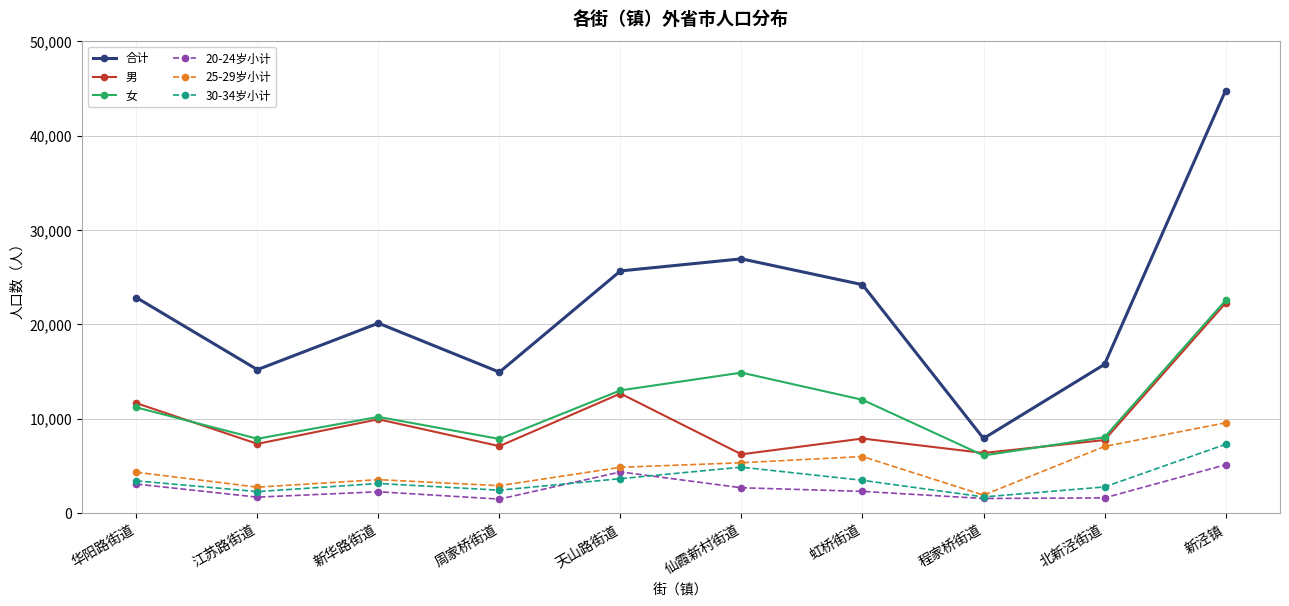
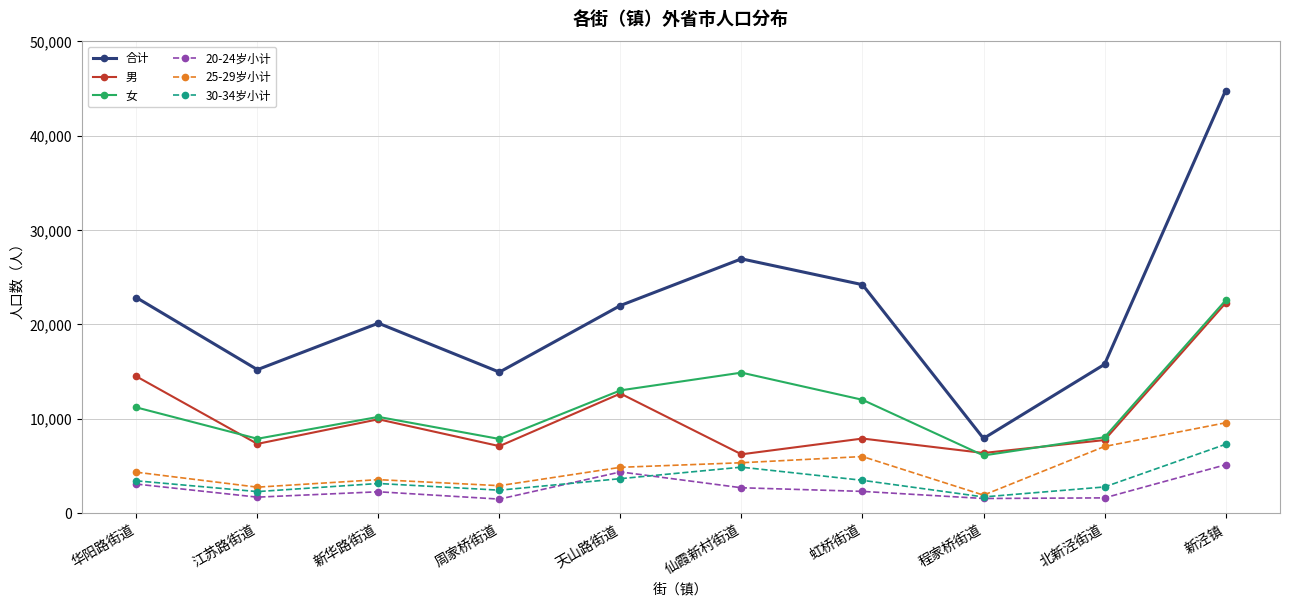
男, 华阳路街道: 12,000 -> 14,000
合计, 天山路街道: 26,000 -> 22,000
